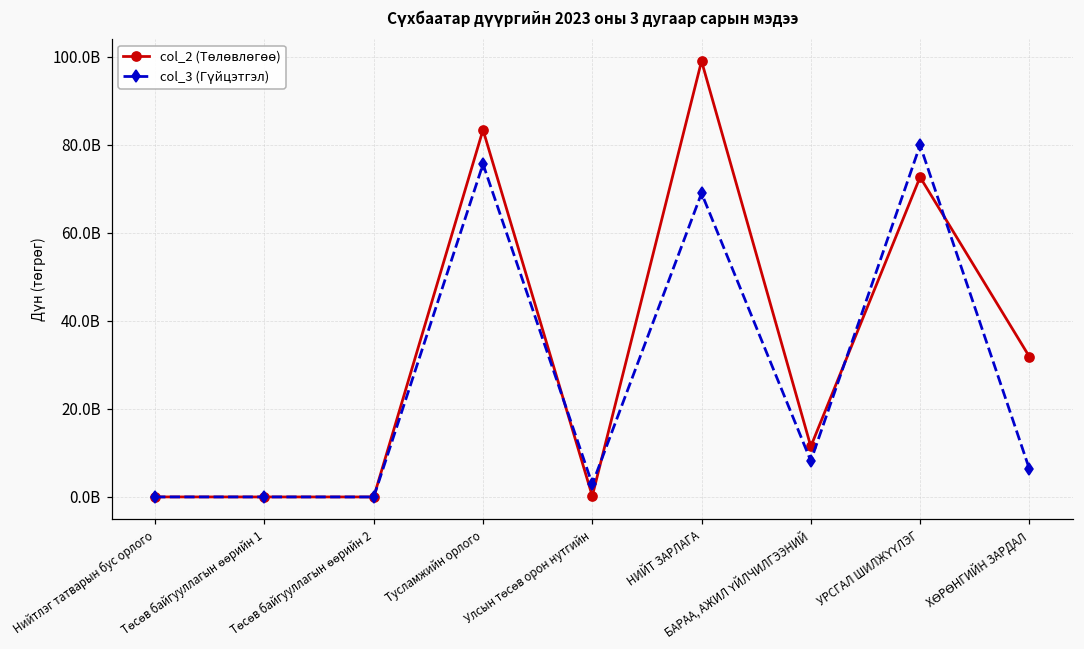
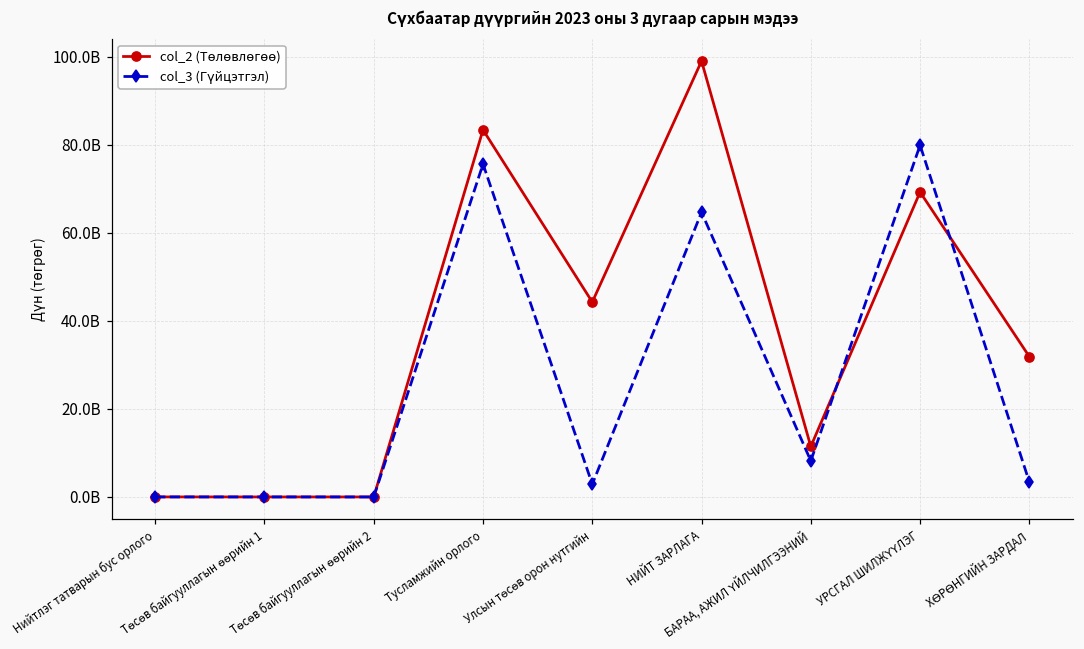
col_2 (Төлөвлөгөө), Улсын төсөв орон нутгийн: 0 -> 44000000000
col_3 (Гүйцэтгэл), НИЙТ ЗАРЛАГА: 69000000000 -> 65000000000
col_2 (Төлөвлөгөө), УРСГАЛ ШИЛЖҮҮЛЭГ: 73000000000 -> 69000000000
col_3 (Гүйцэтгэл), ХӨРӨНГИЙН ЗАРДАЛ: 6000000000 -> 3000000000
